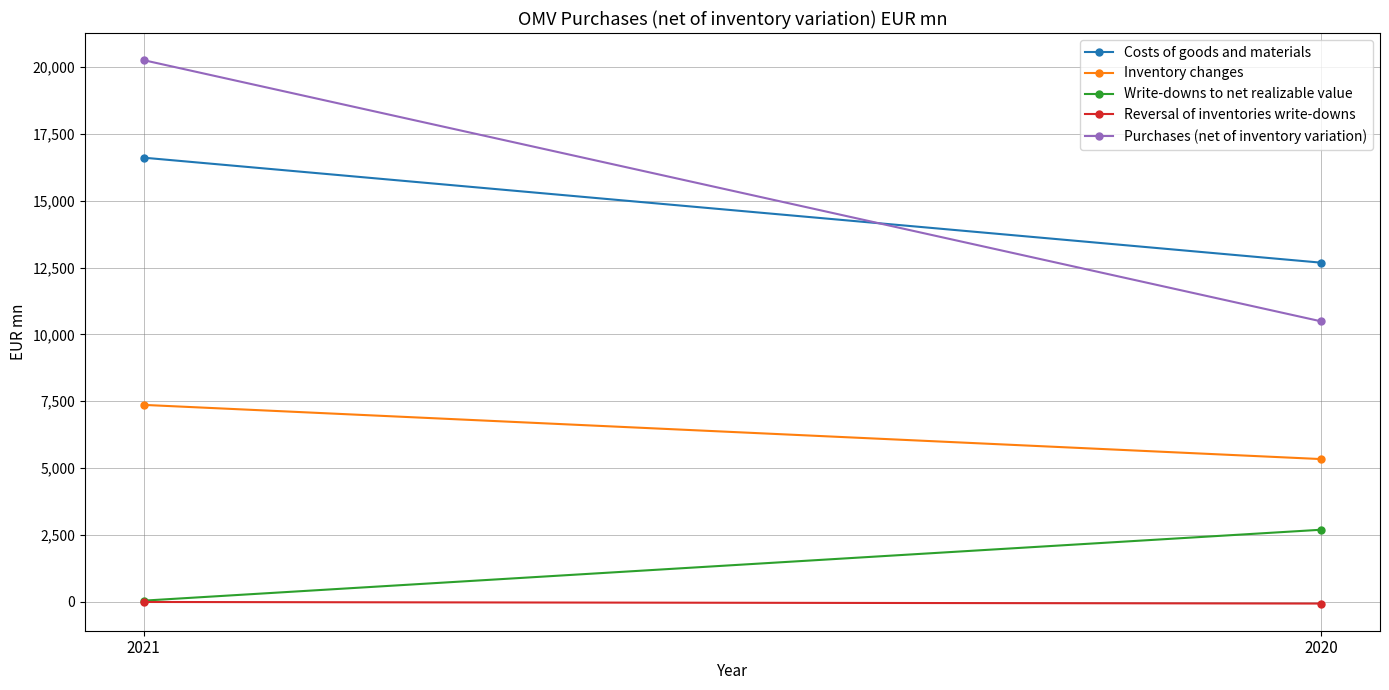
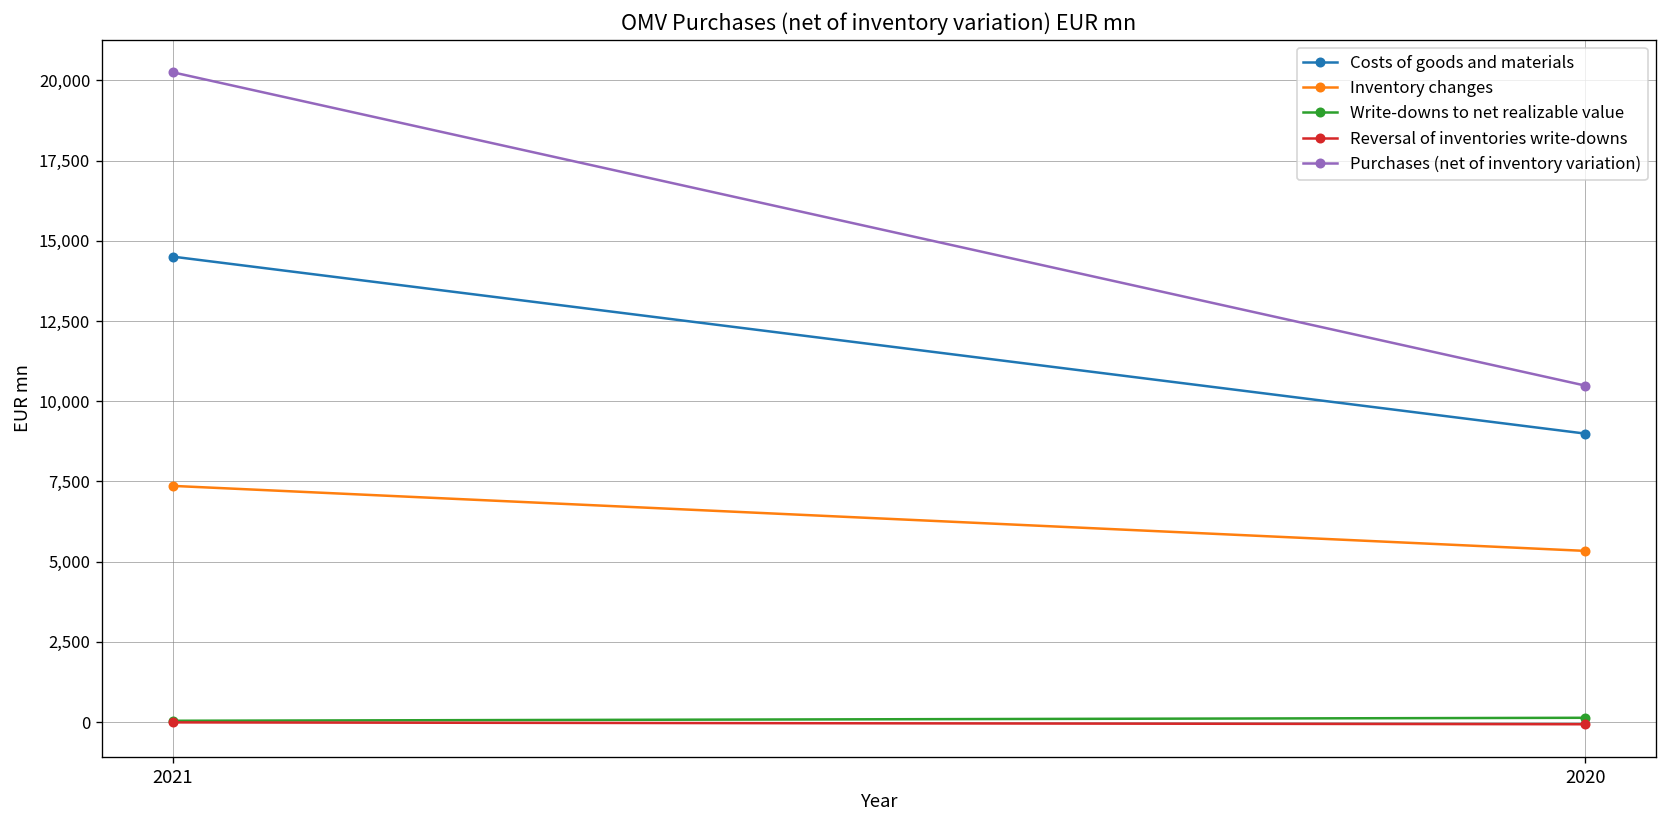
Costs of goods and materials, 2021: 16,600 -> 14,500
Costs of goods and materials, 2020: 12,700 -> 9,000
Write-downs to net realizable value, 2020: 2,700 -> 100
